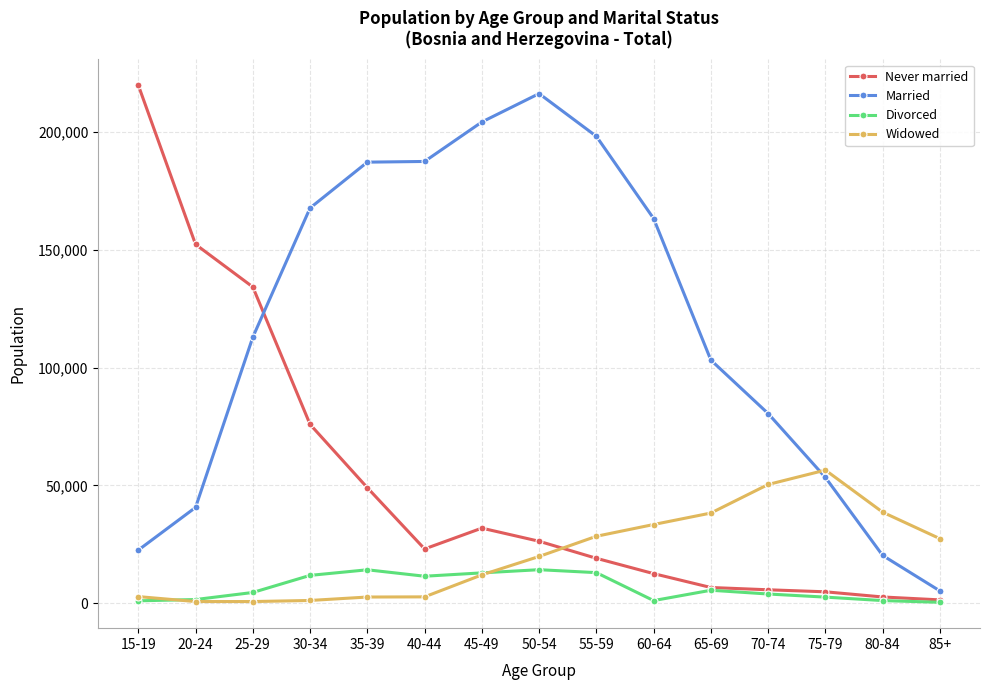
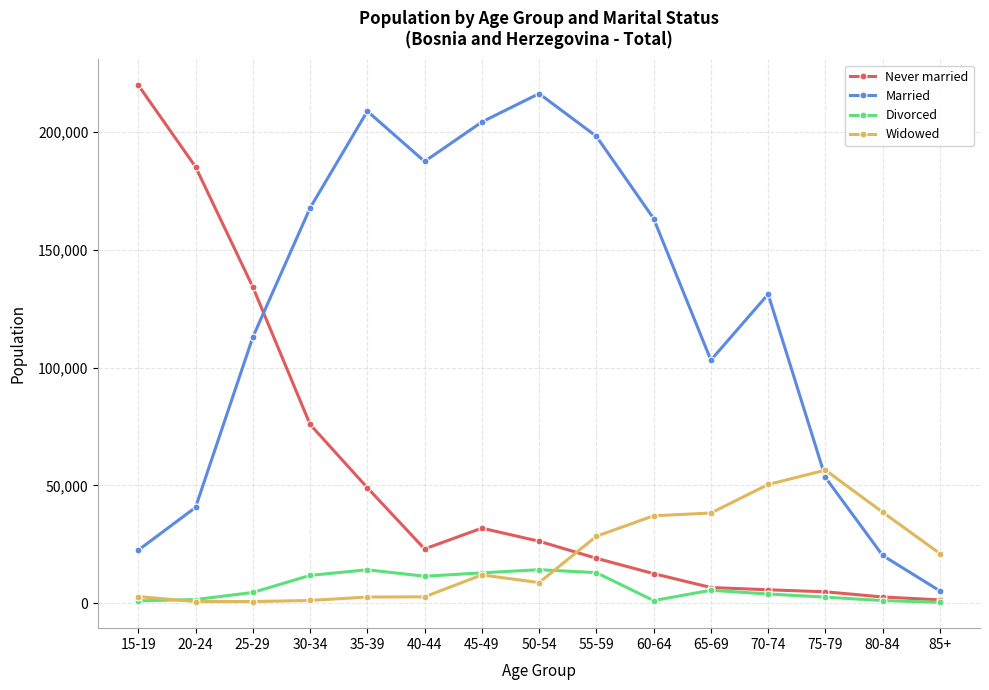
Never married, 20-24: 152,000 -> 185,000
Married, 35-39: 187,000 -> 209,000
Widowed, 50-54: 20,000 -> 9,000
Widowed, 60-64: 33,000 -> 37,000
Married, 70-74: 80,000 -> 131,000
Widowed, 85+: 27,000 -> 21,000
